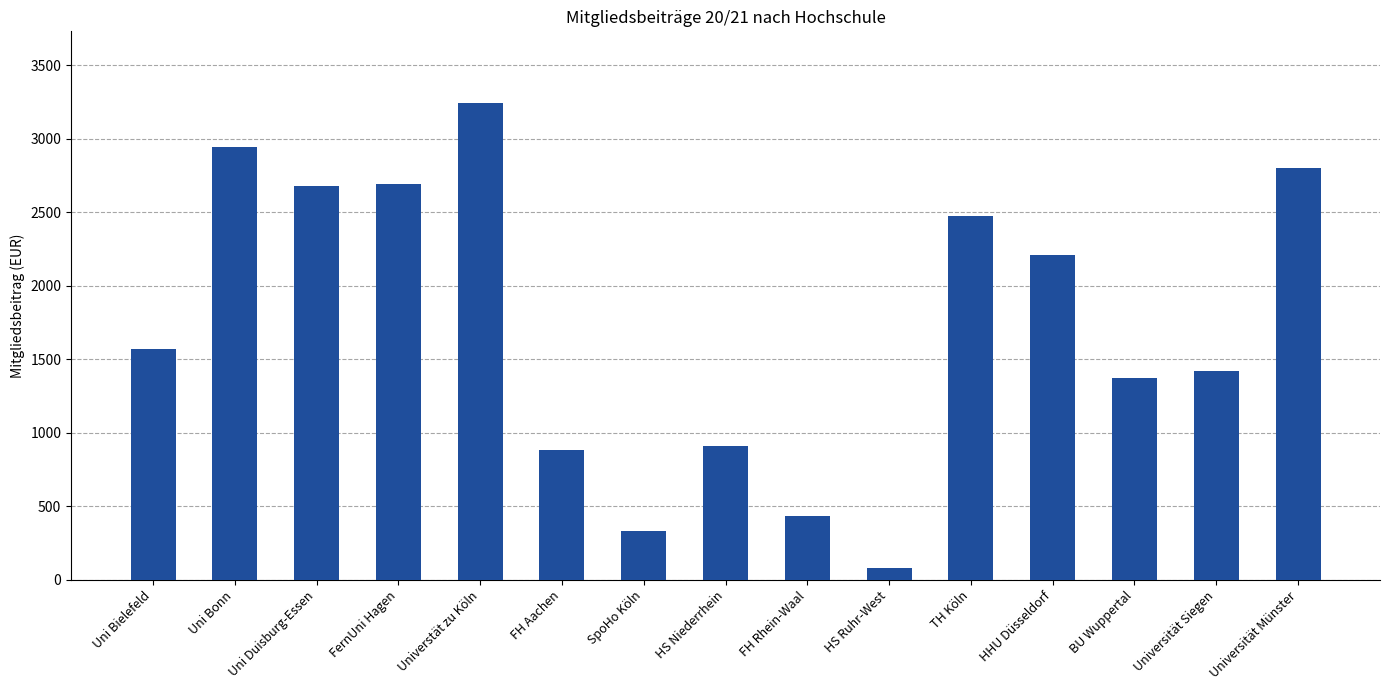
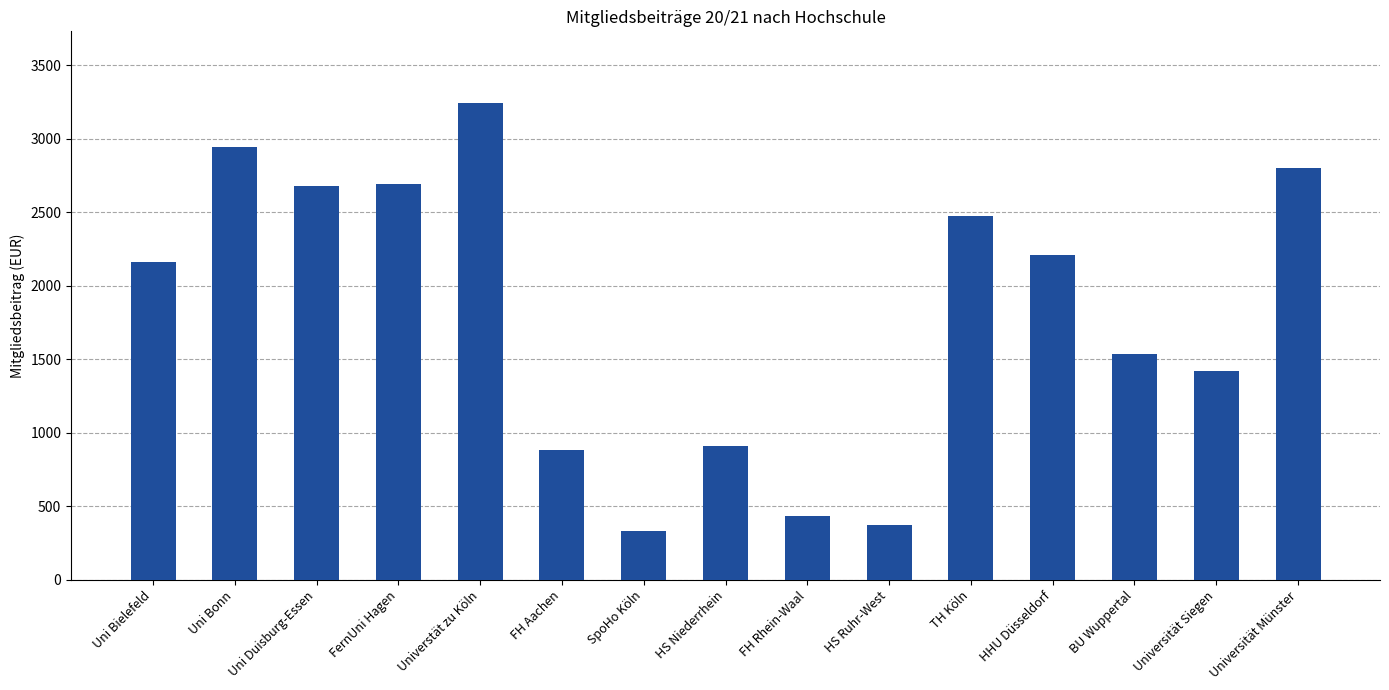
Uni Bielefeld: 1570 -> 2160
HS Ruhr-West: 80 -> 370
BU Wuppertal: 1370 -> 1540
